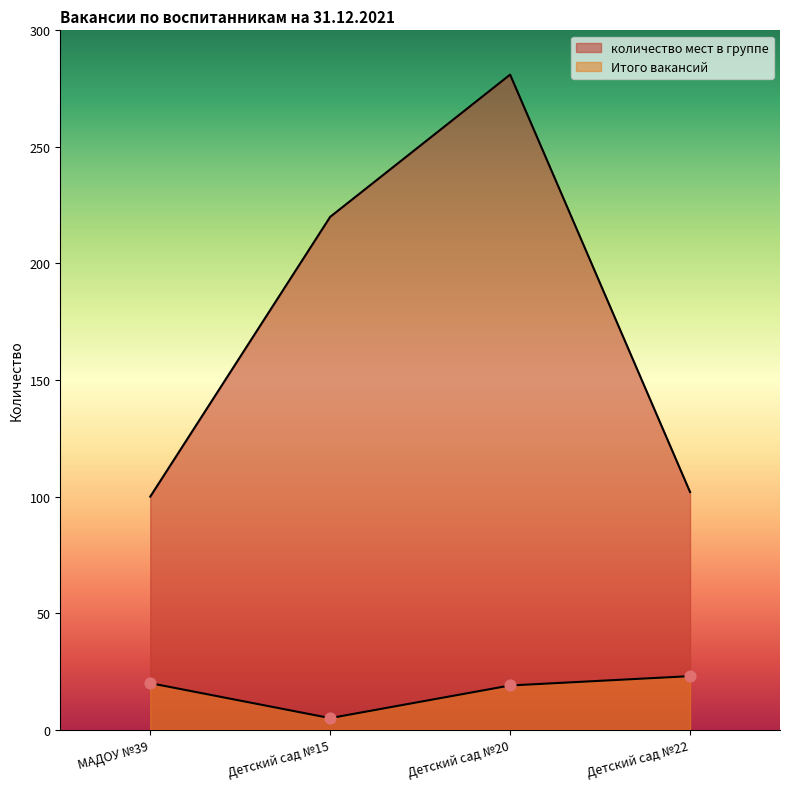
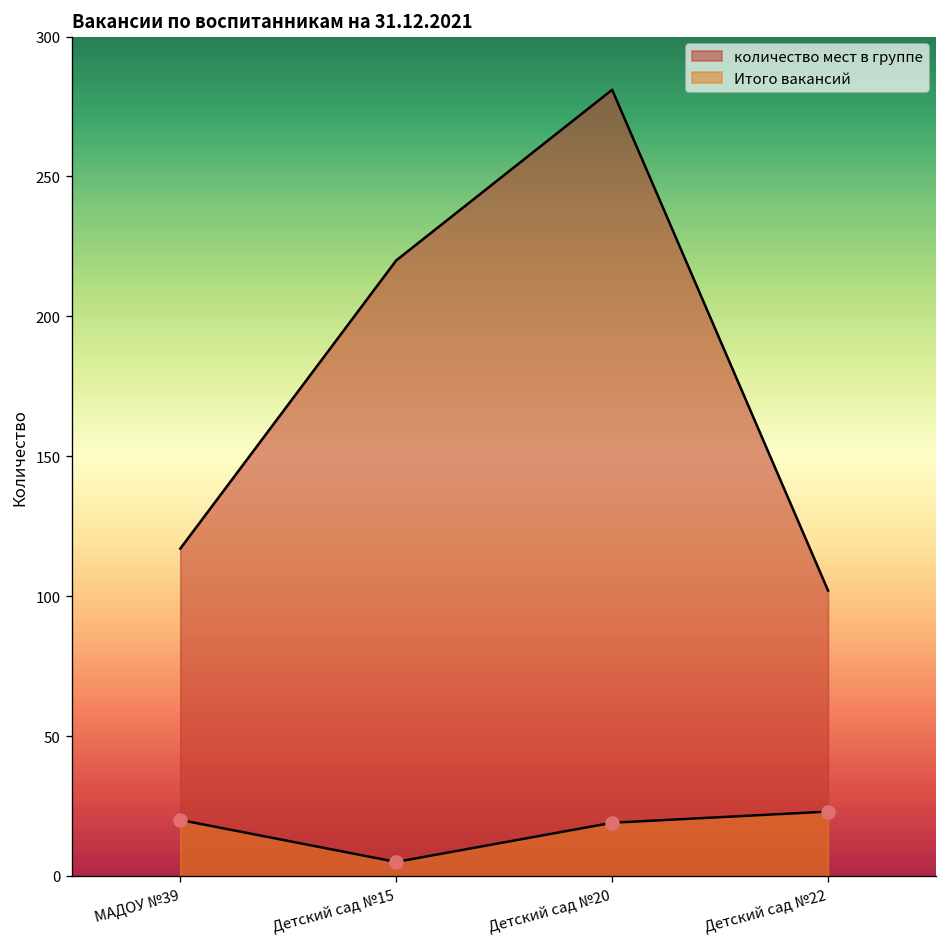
количество мест в группе, МАДОУ №39: 100 -> 117
